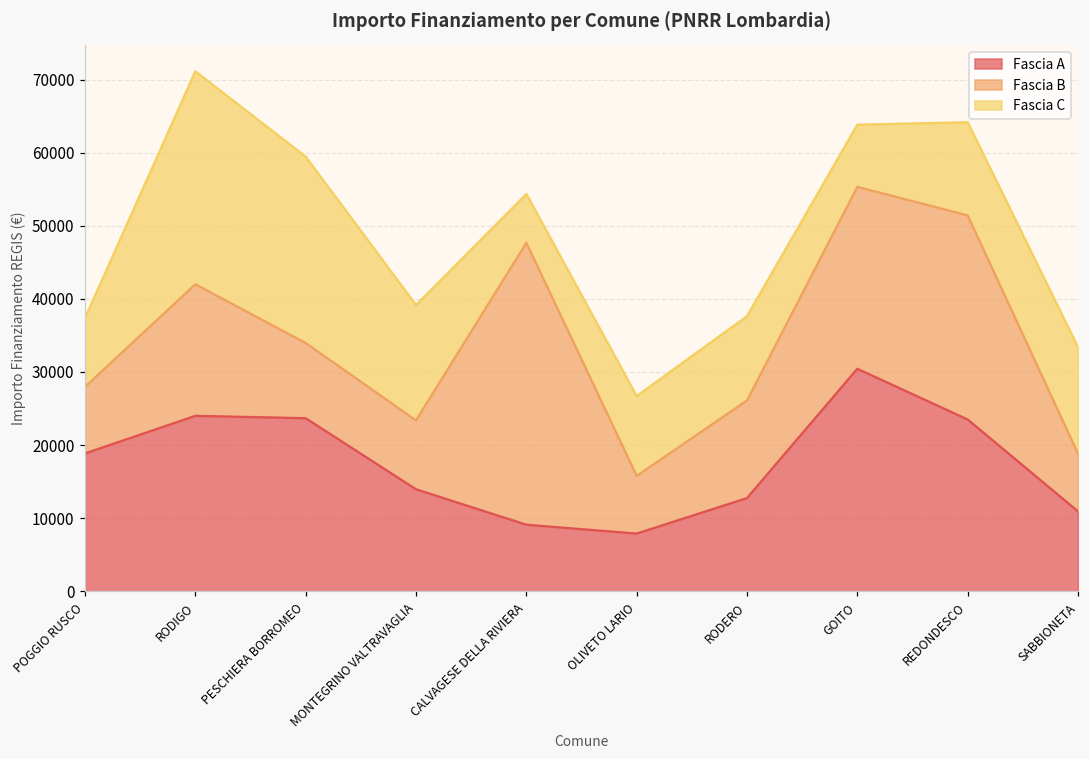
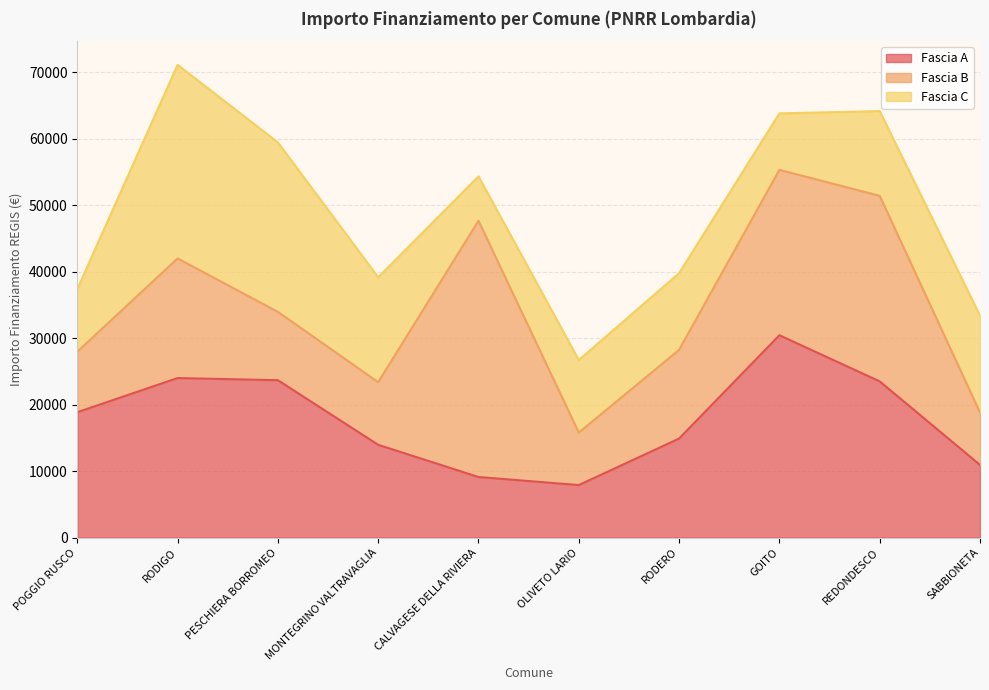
Fascia A, RODERO: 13000 -> 15000
